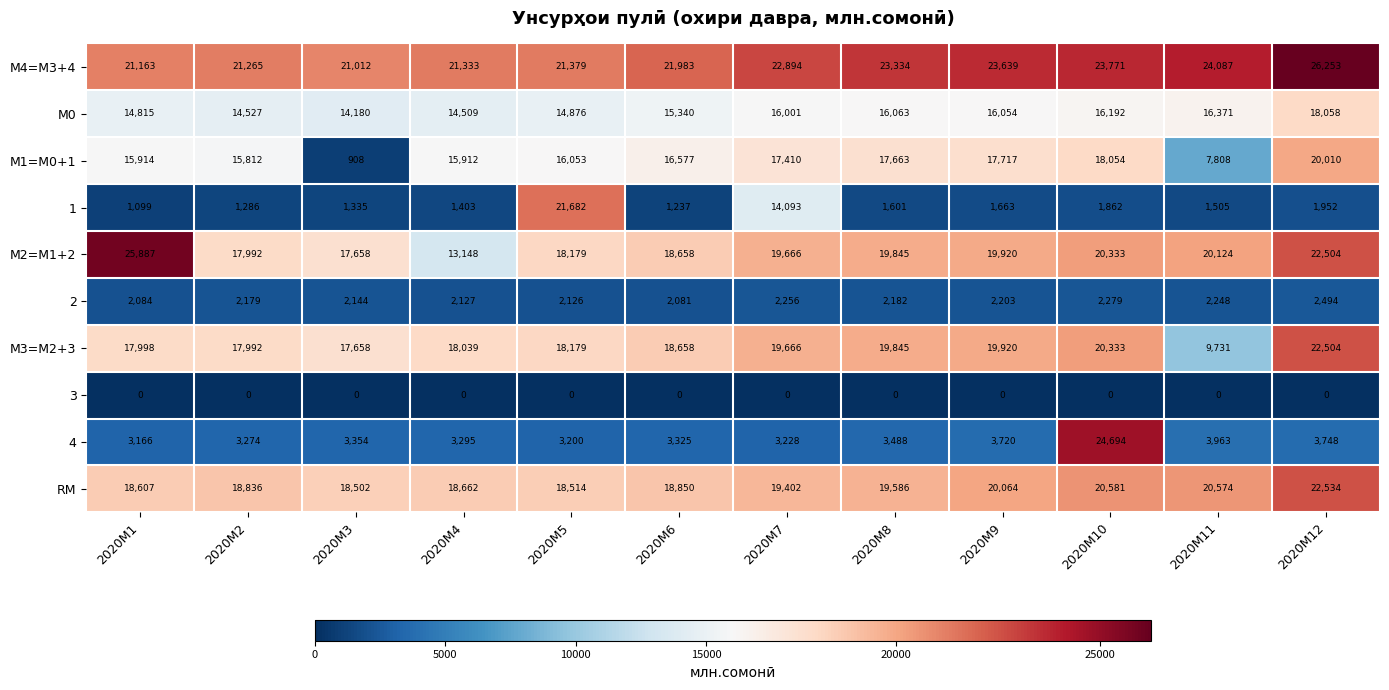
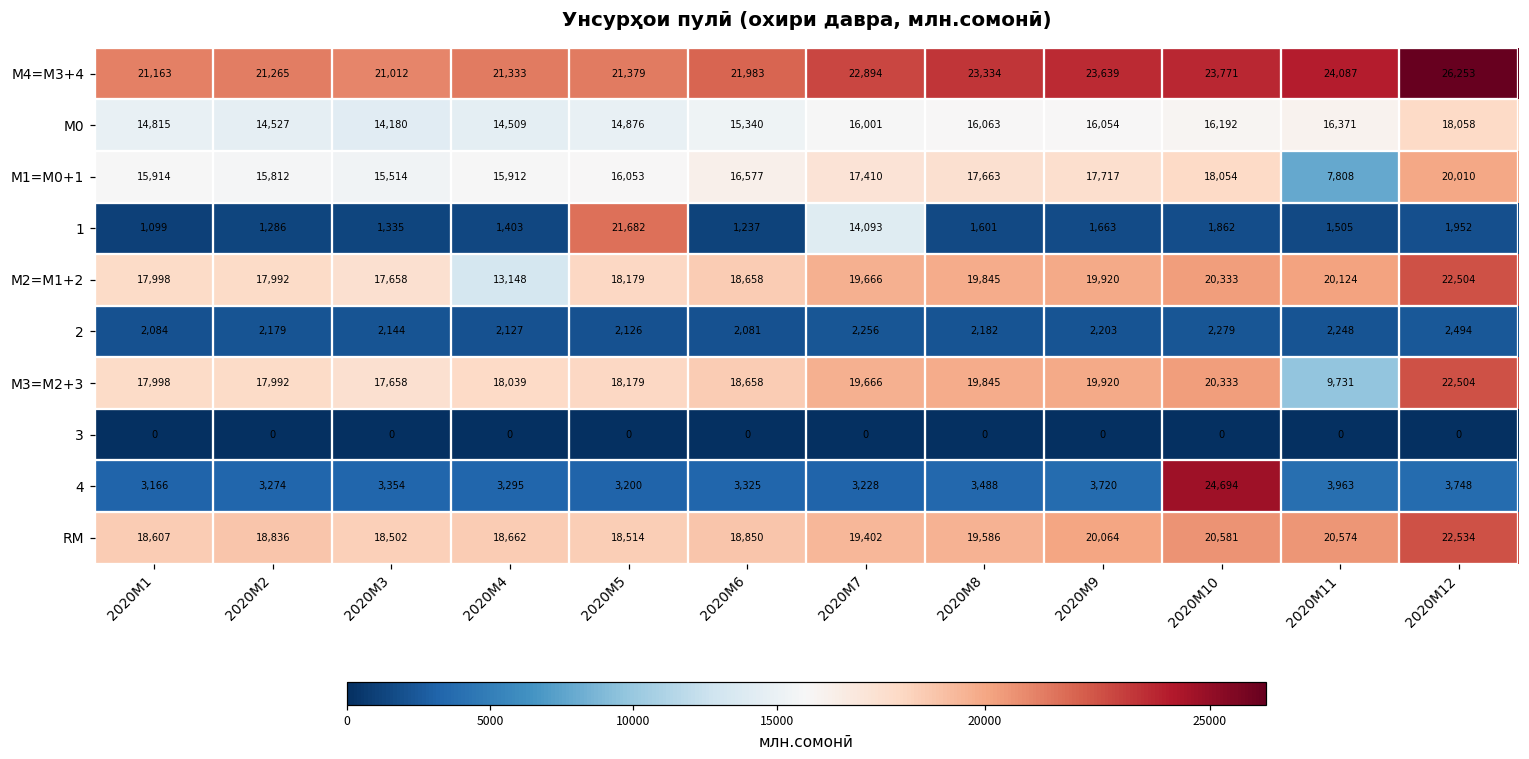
М1=M0+1, 2020M3: 908 -> 15,514
М2=M1+2, 2020M1: 25,887 -> 17,998
